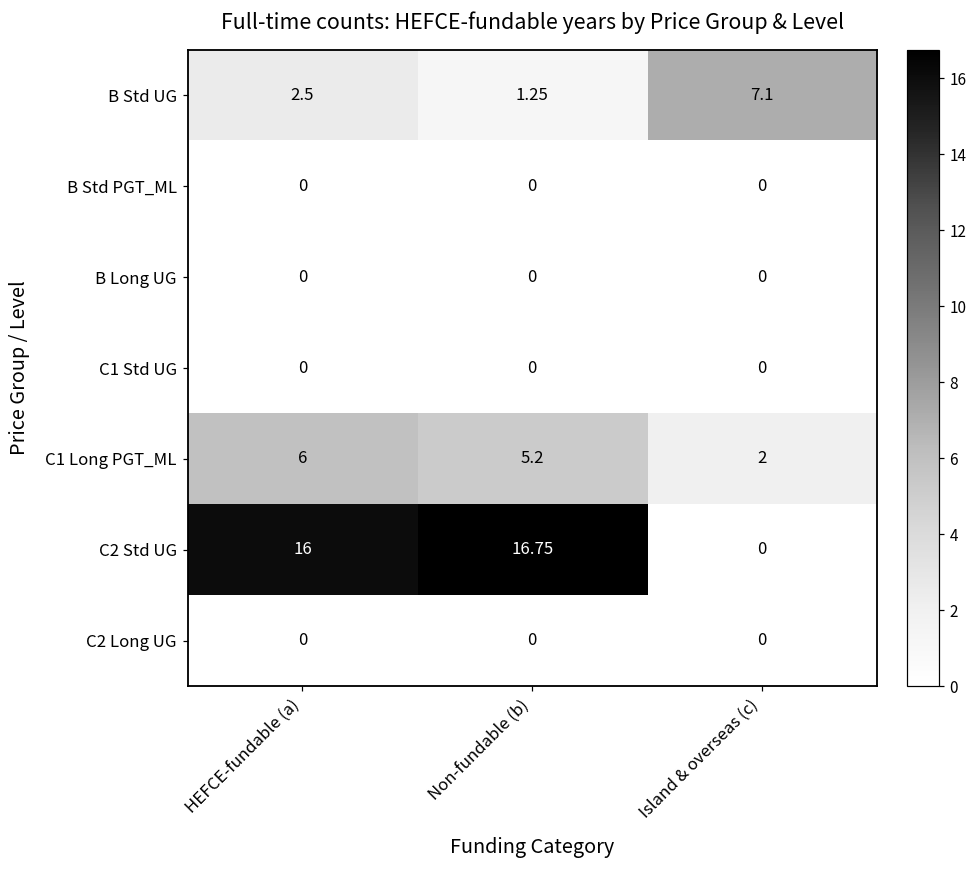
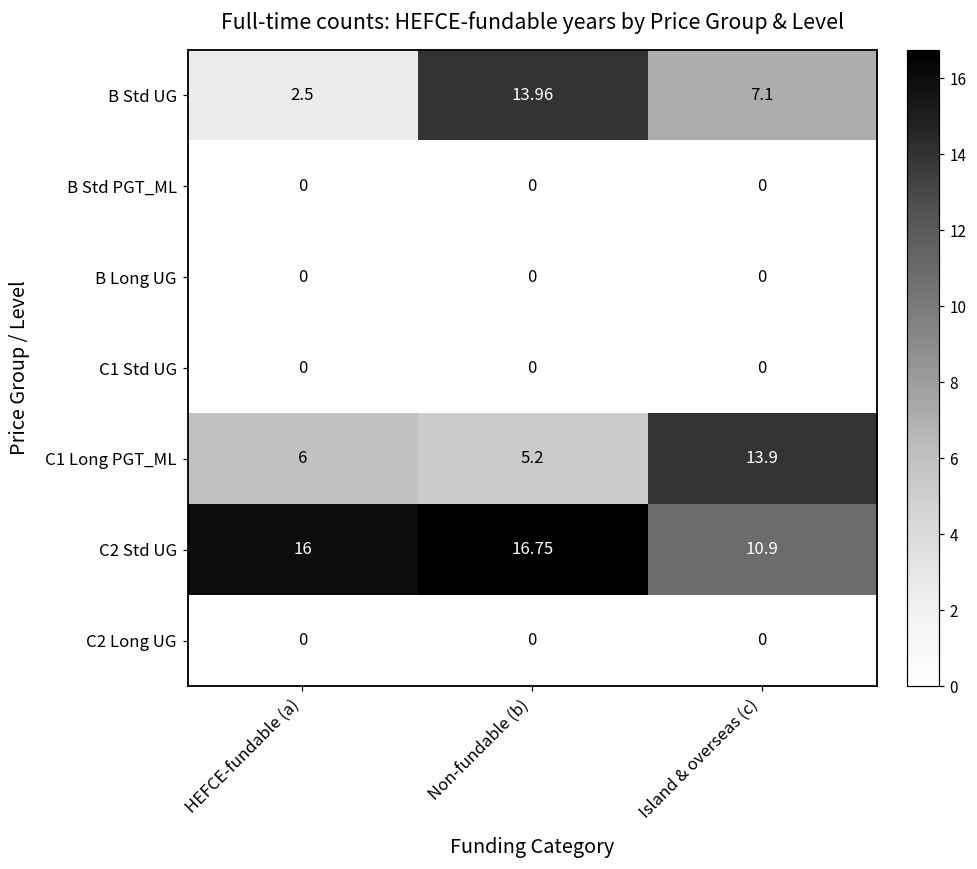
B Std UG, Non-fundable (b): 1.25 -> 13.96
C1 Long PGT_ML, Island & overseas (c): 2 -> 13.9
C2 Std UG, Island & overseas (c): 0 -> 10.9
